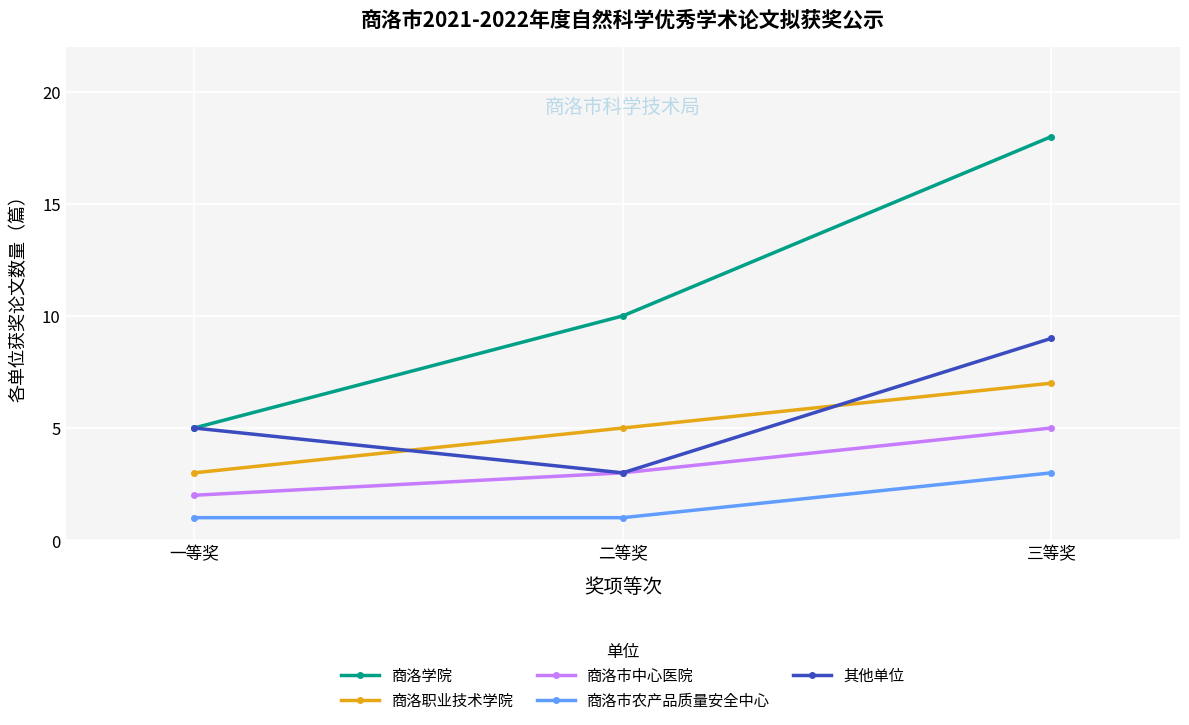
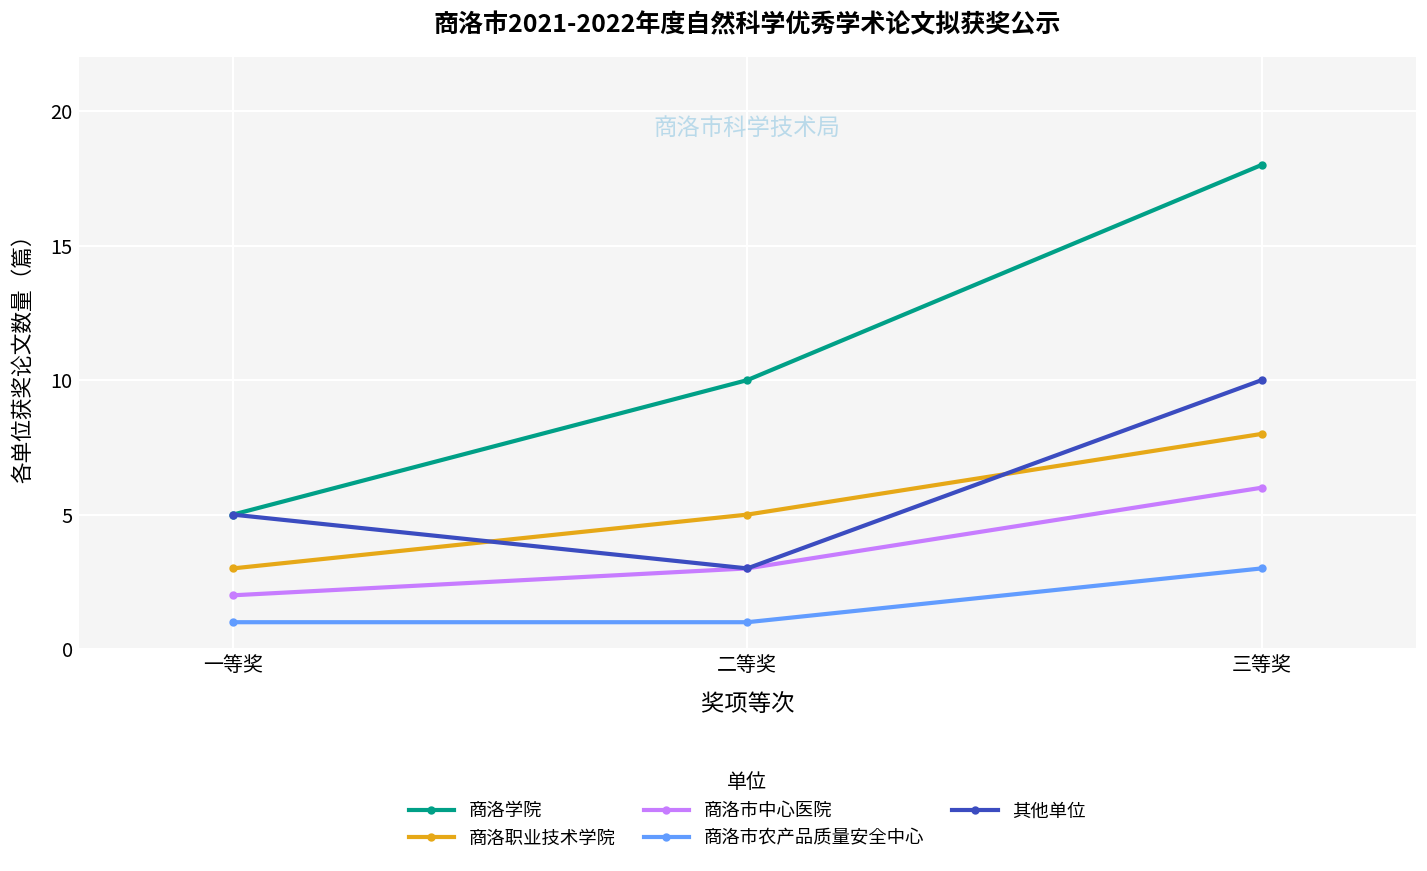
商洛职业技术学院, 三等奖: 7 -> 8
商洛市中心医院, 三等奖: 5 -> 6
其他单位, 三等奖: 9 -> 10
